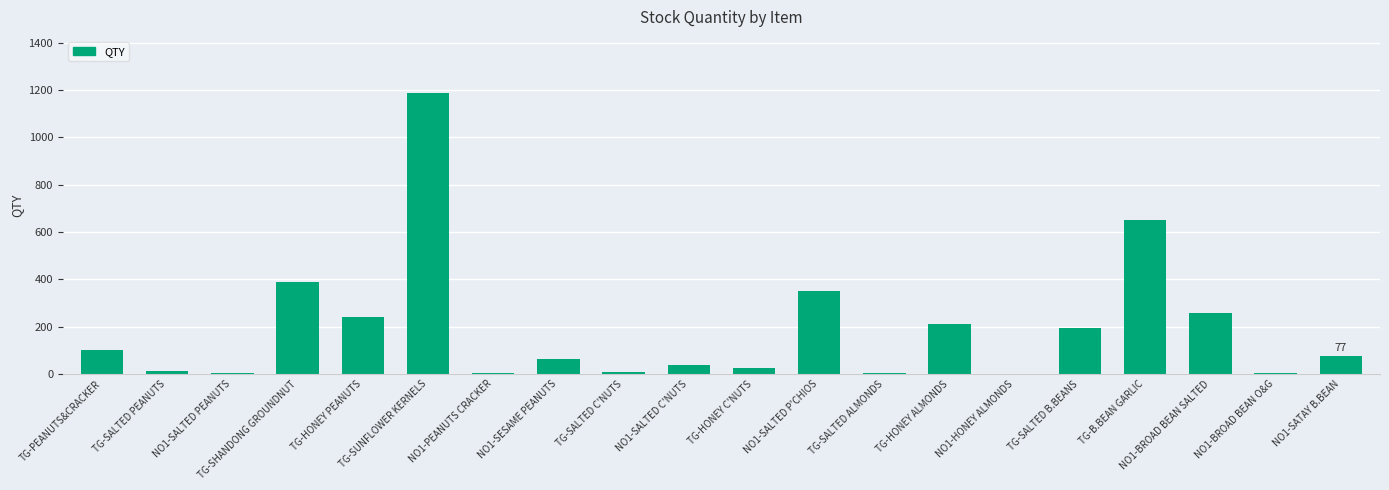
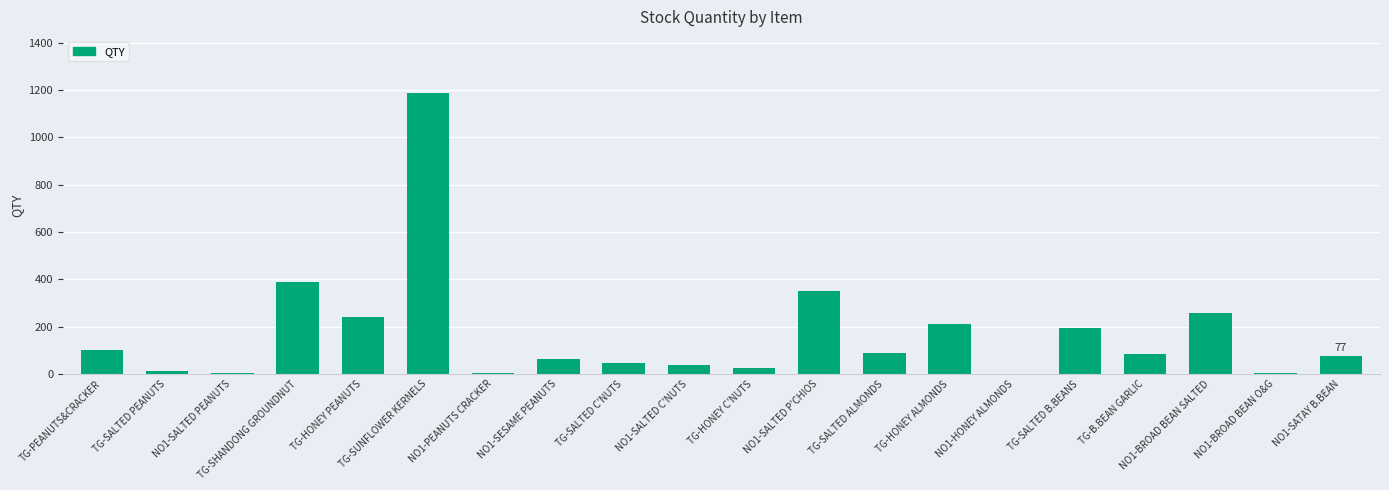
TG-SALTED C'NUTS: 10 -> 50
TG-SALTED ALMONDS: 10 -> 90
TG-B.BEAN GARLIC: 650 -> 80
